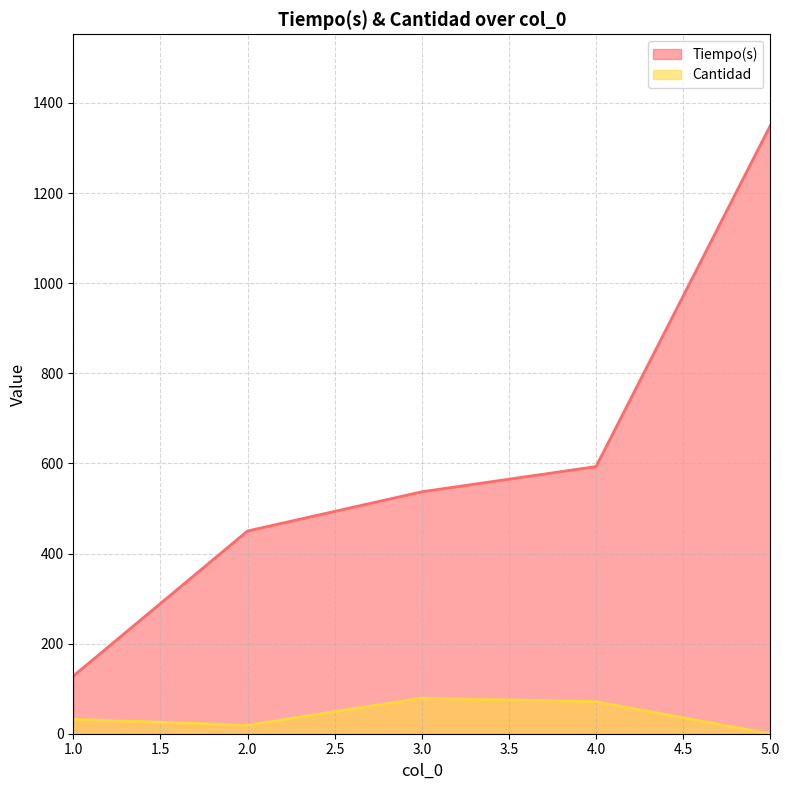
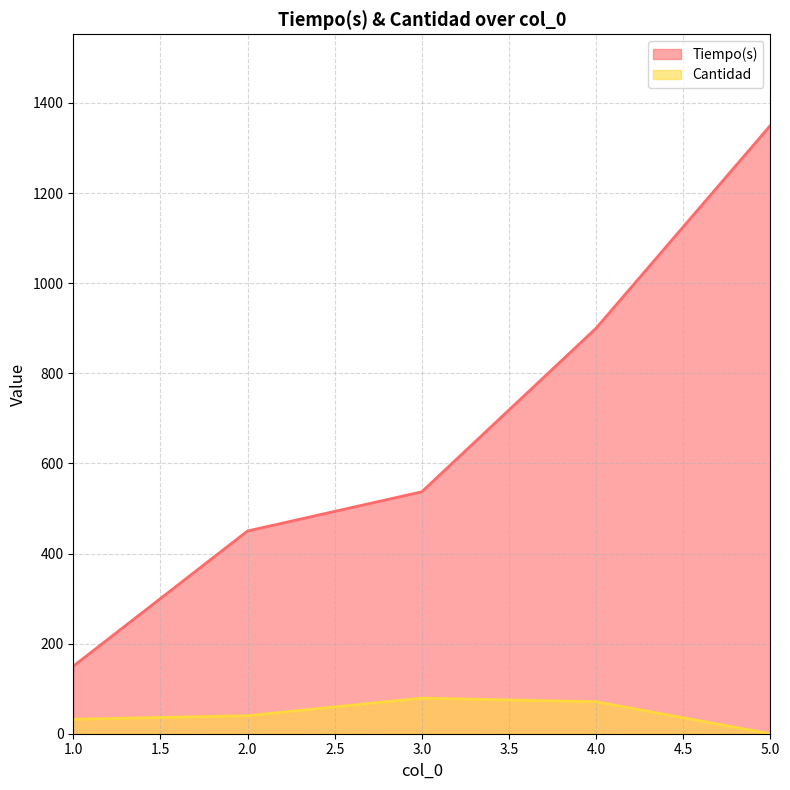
Tiempo(s), 1.0: 130 -> 150
Cantidad, 2.0: 20 -> 40
Tiempo(s), 4.0: 590 -> 900
